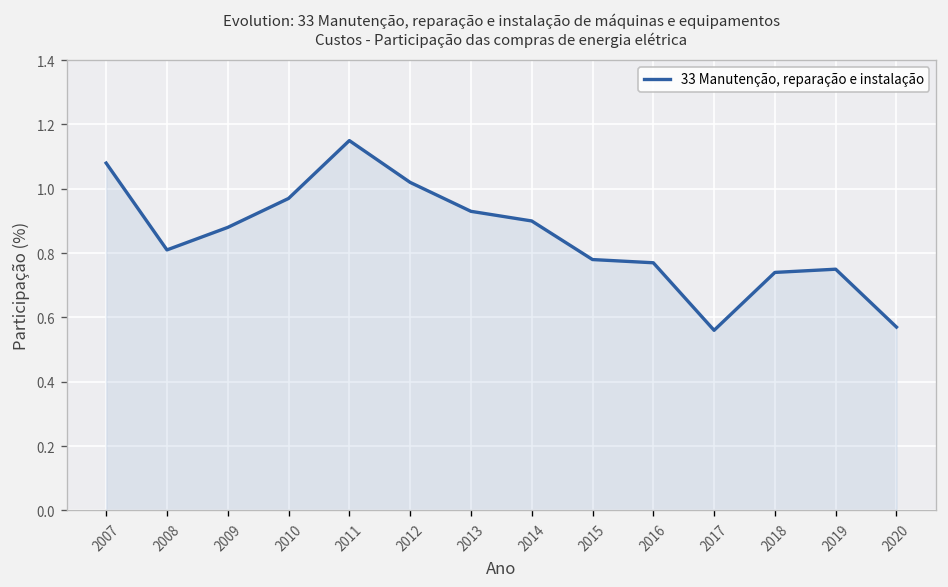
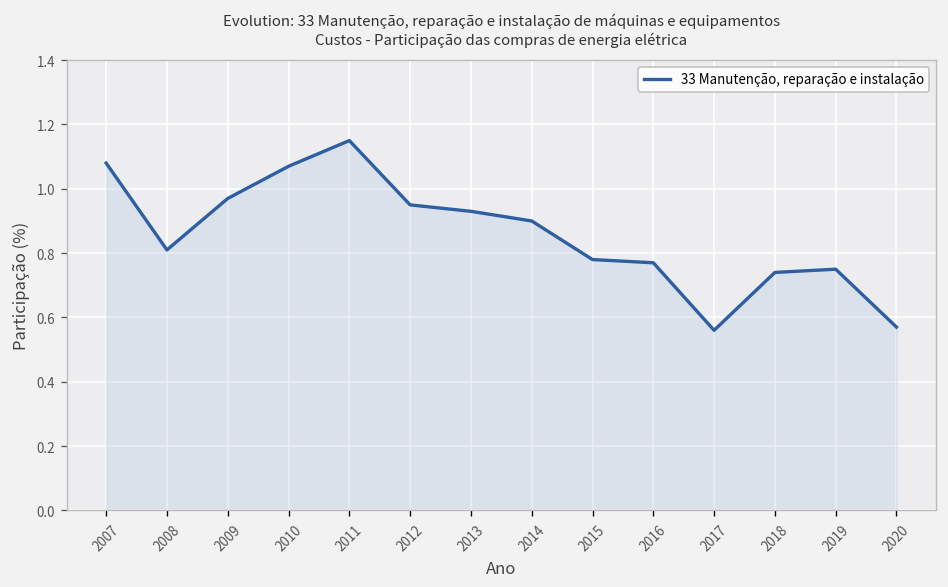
2009: 0.88 -> 0.97
2010: 0.97 -> 1.07
2012: 1.02 -> 0.95
